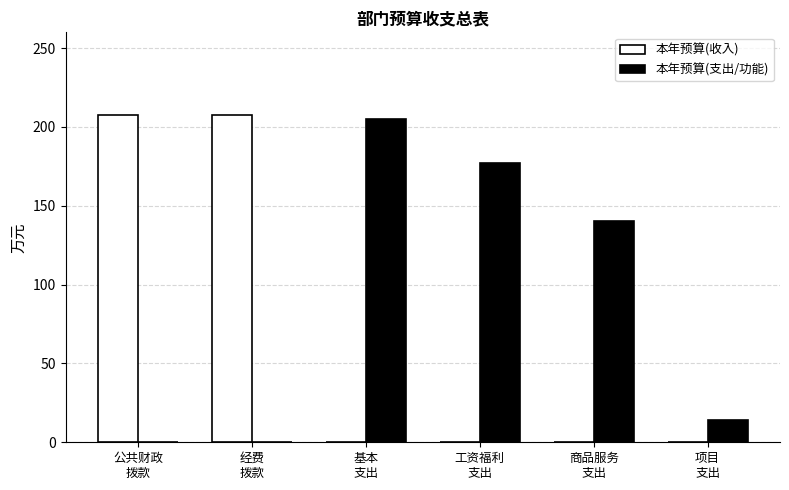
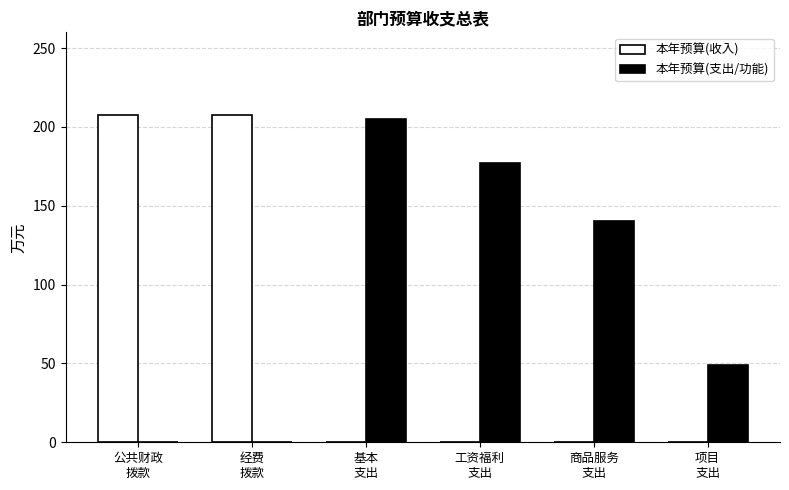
本年预算(支出/功能), 项目 支出: 14 -> 49
